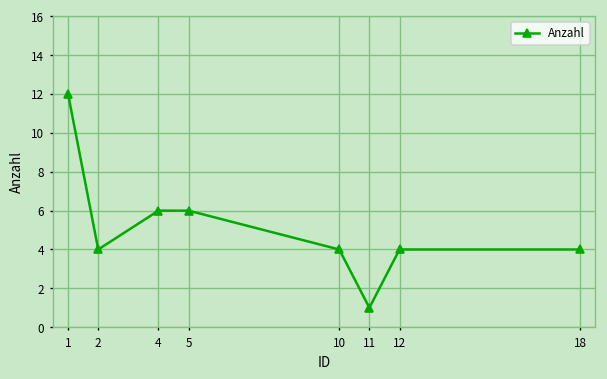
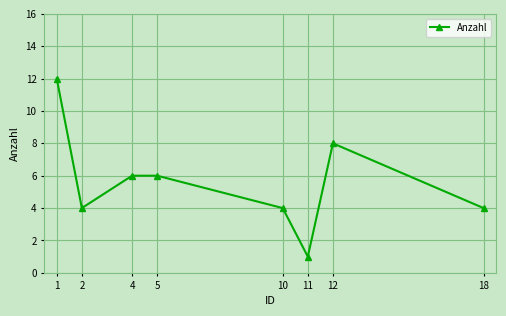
12: 4 -> 8
